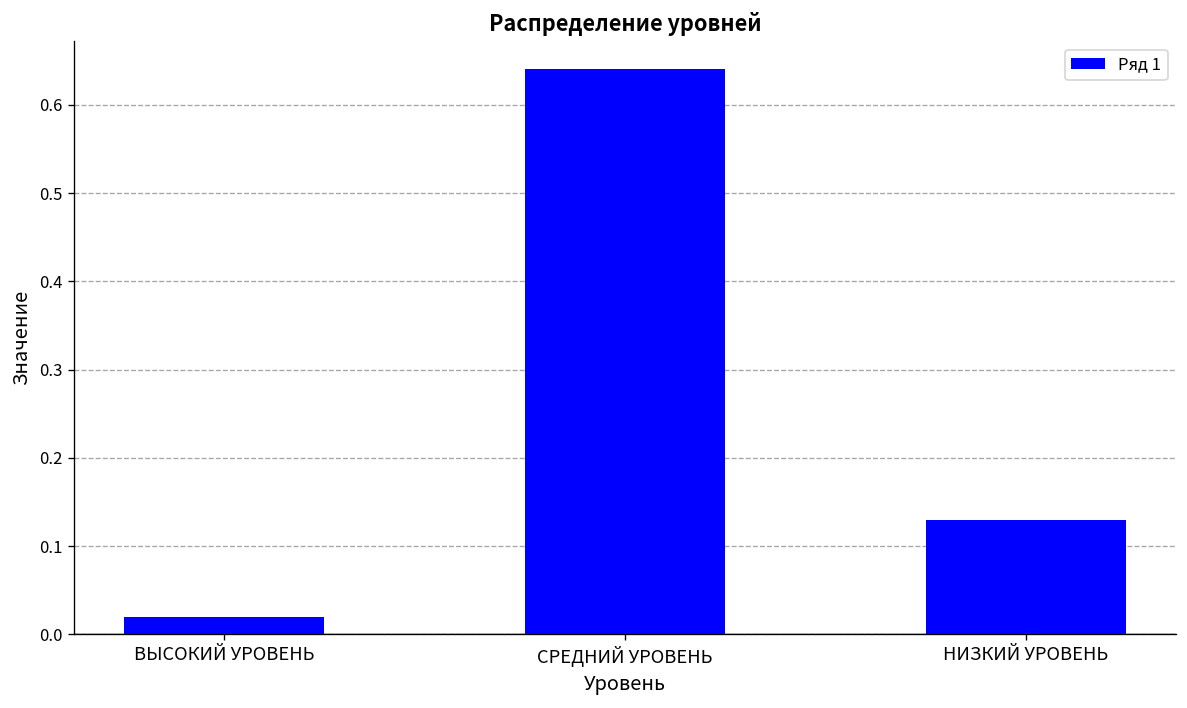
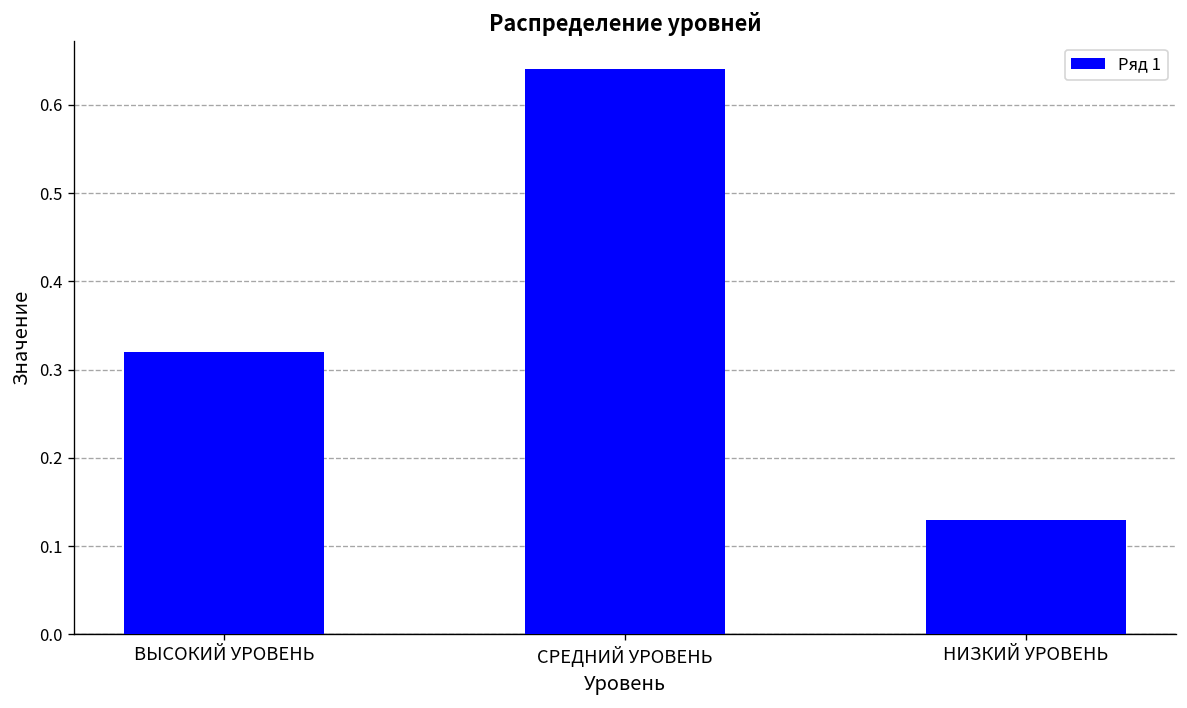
ВЫСОКИЙ УРОВЕНЬ: 0.02 -> 0.32
